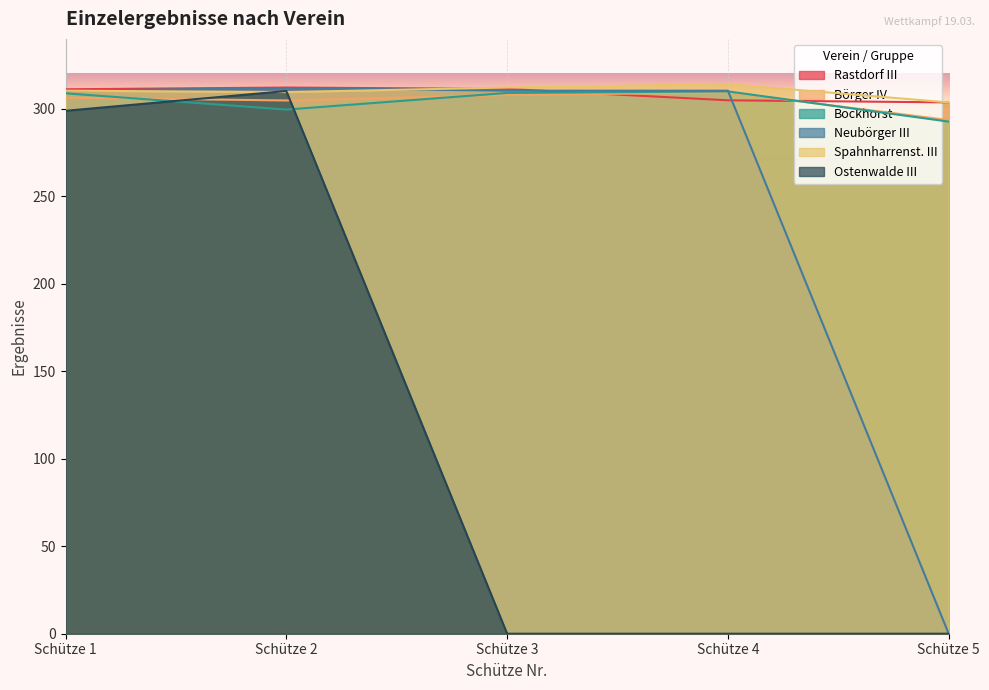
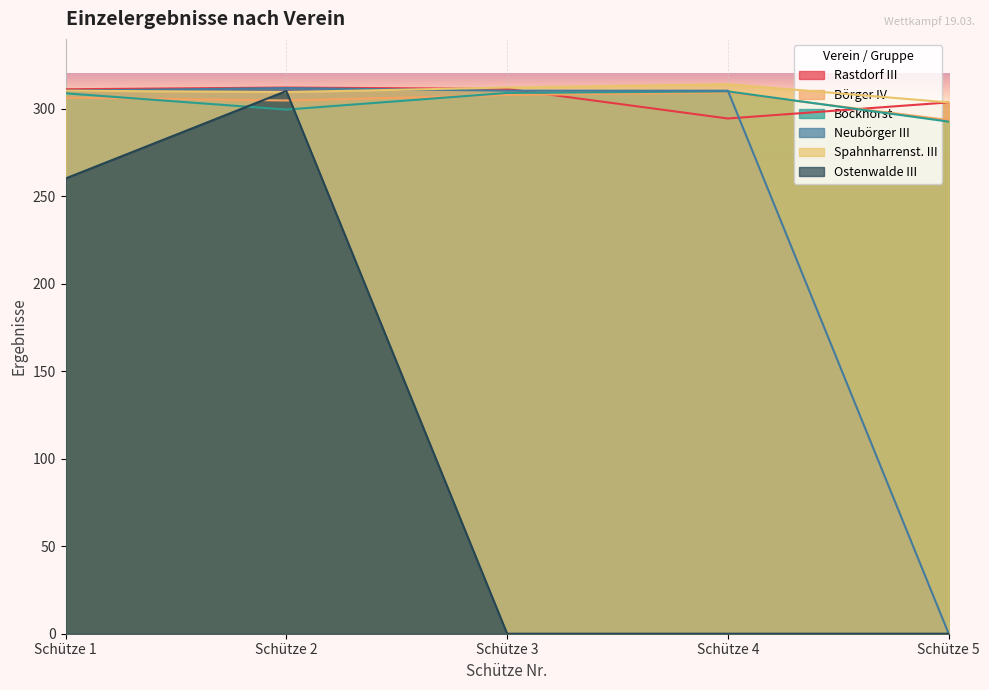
Ostenwalde III, Schütze 1: 299 -> 260
Rastdorf III, Schütze 4: 305 -> 295
